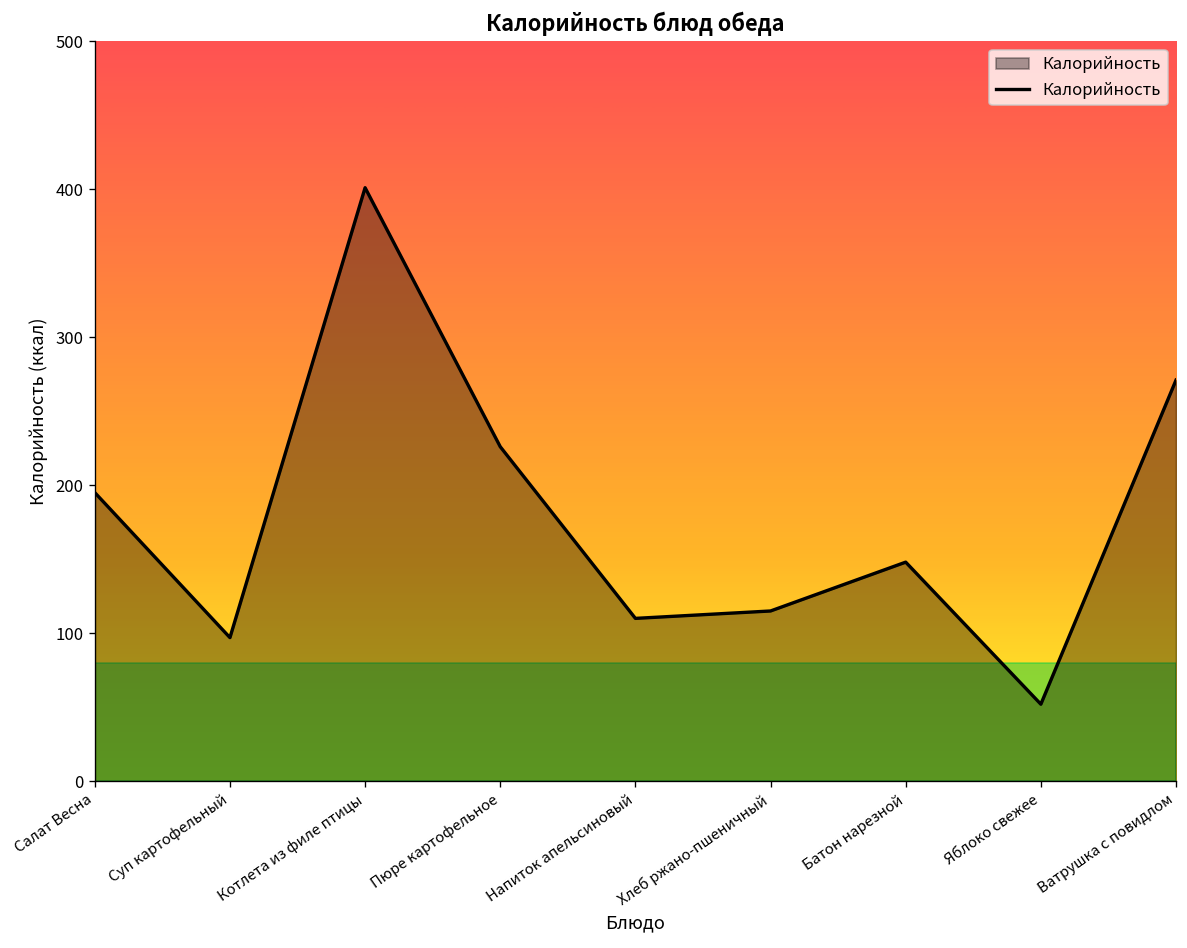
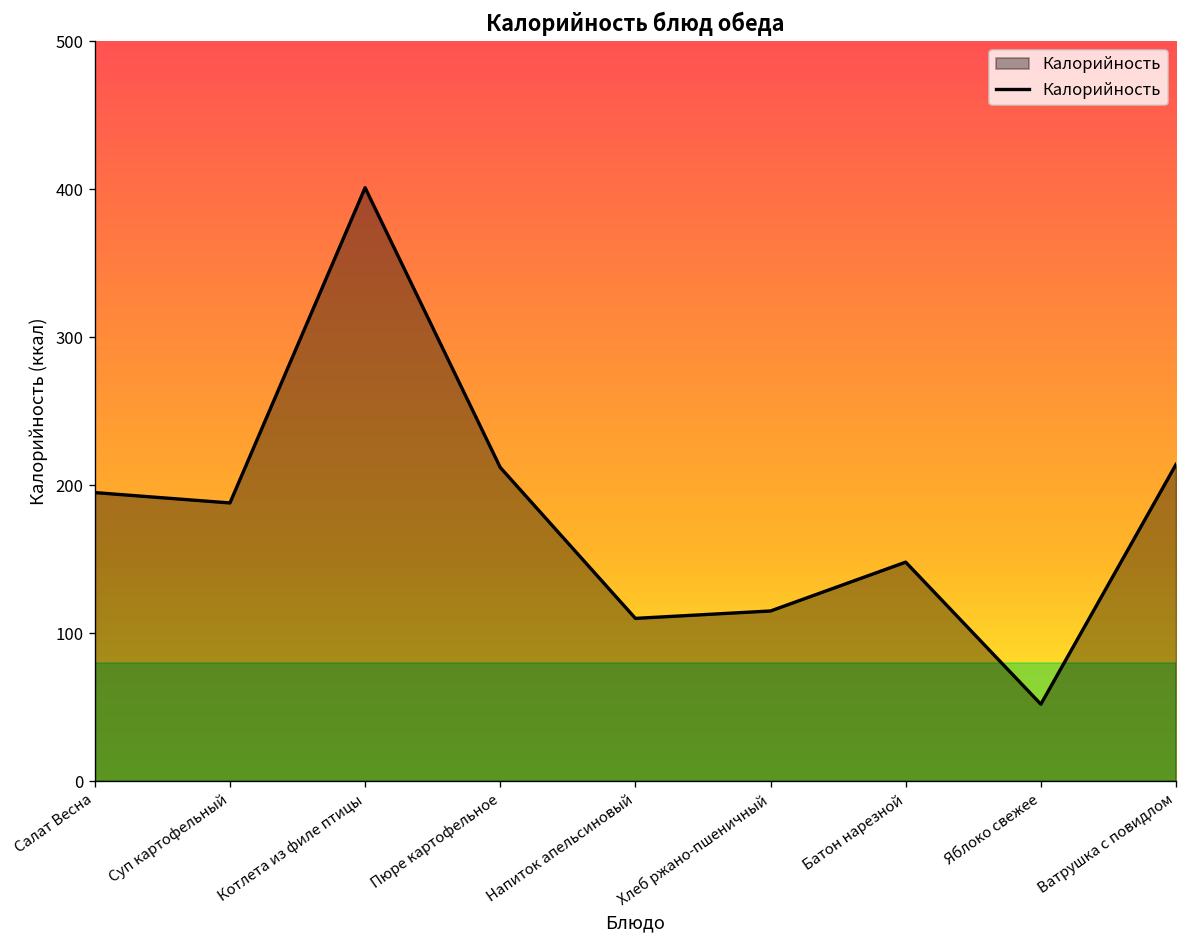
Суп картофельный: 97 -> 188
Пюре картофельное: 226 -> 212
Ватрушка с повидлом: 271 -> 214
